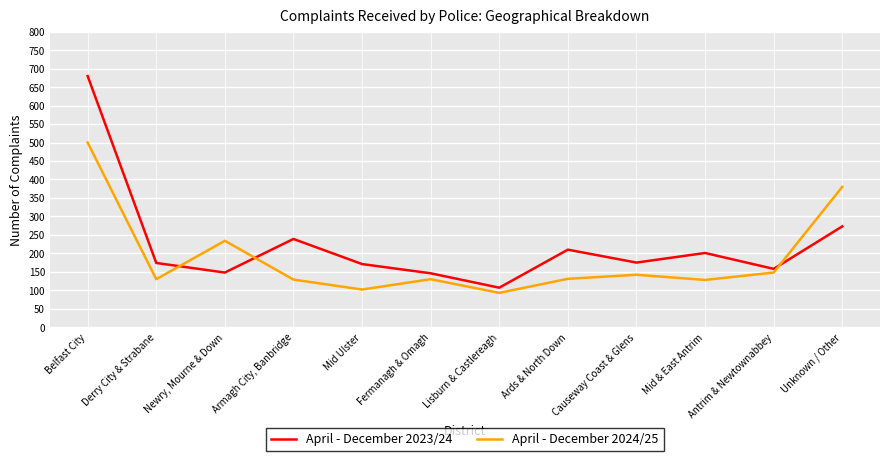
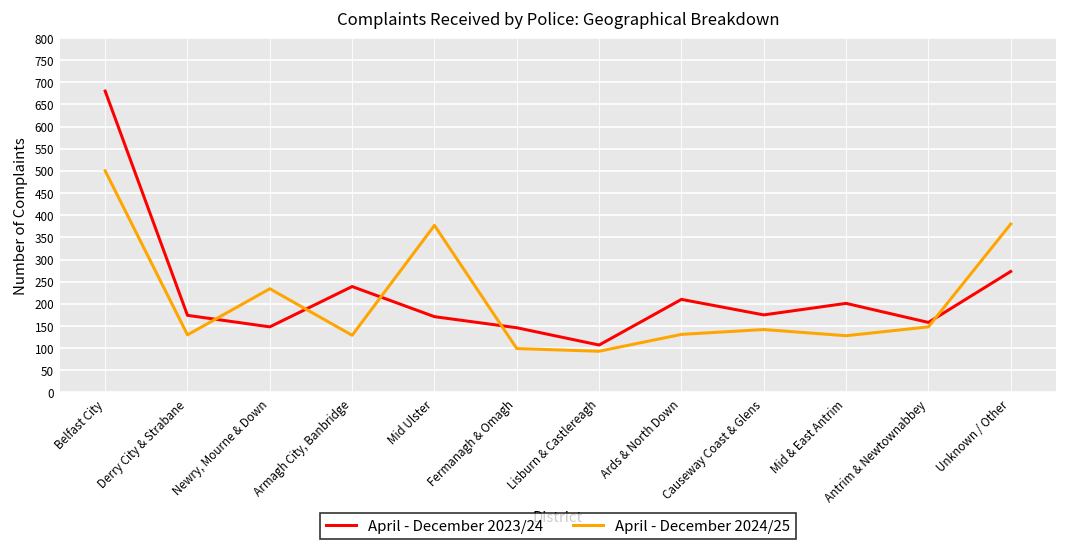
April - December 2024/25, Mid Ulster: 100 -> 380
April - December 2024/25, Fermanagh & Omagh: 130 -> 100
